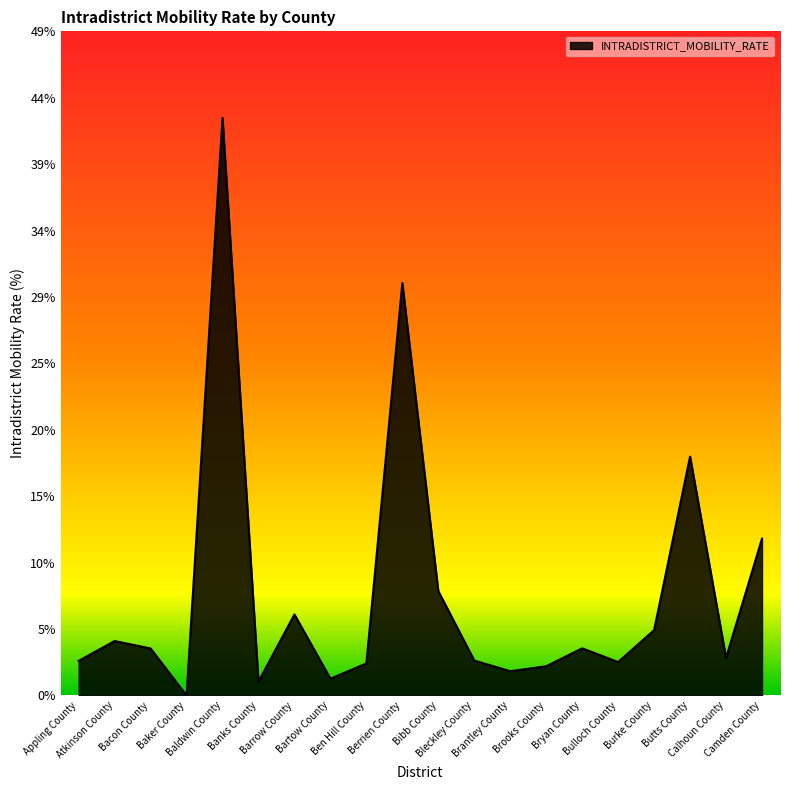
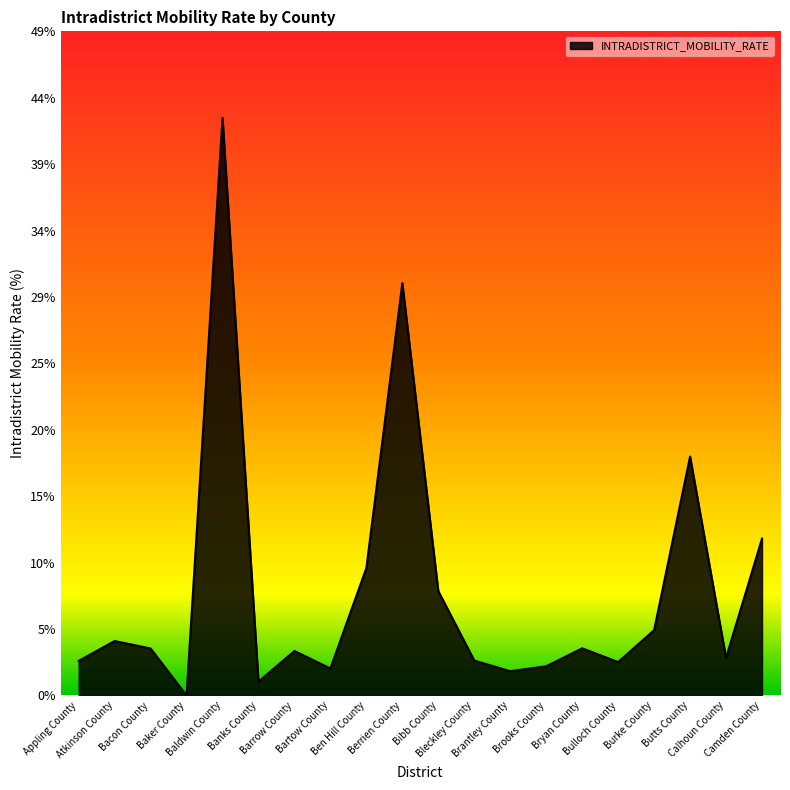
Barrow County: 6.0% -> 3.3%
Bartow County: 1.2% -> 2.0%
Ben Hill County: 2.4% -> 9.4%
